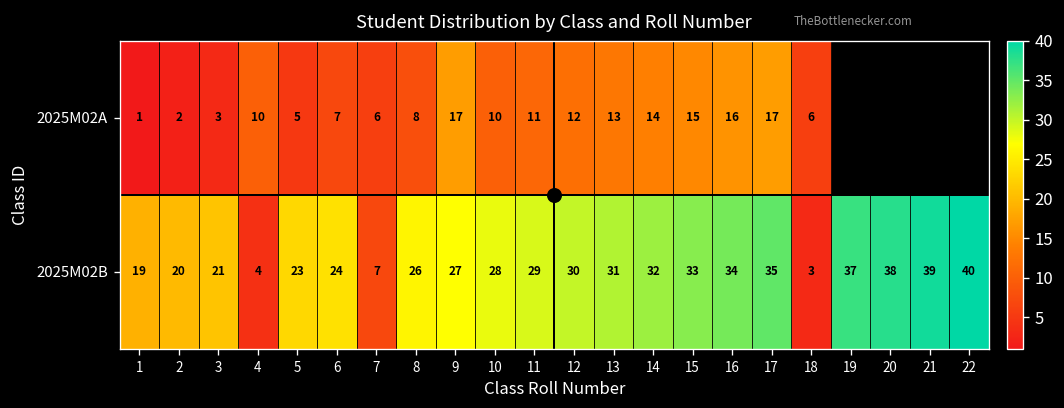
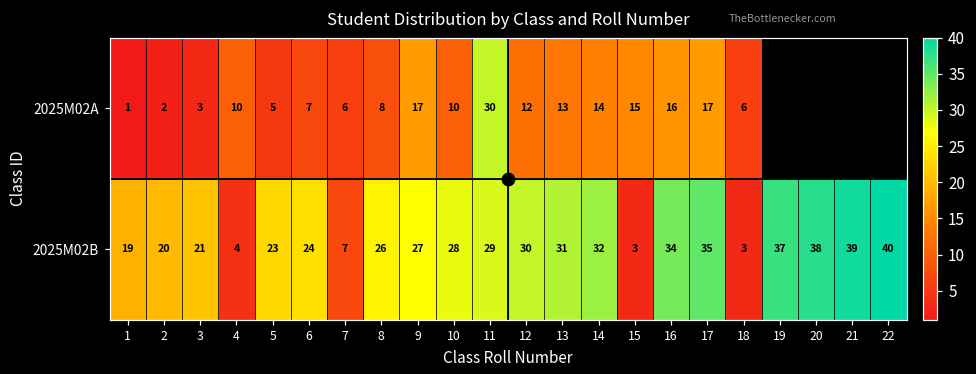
2025M02A, 11: 11 -> 30
2025M02B, 15: 33 -> 3
